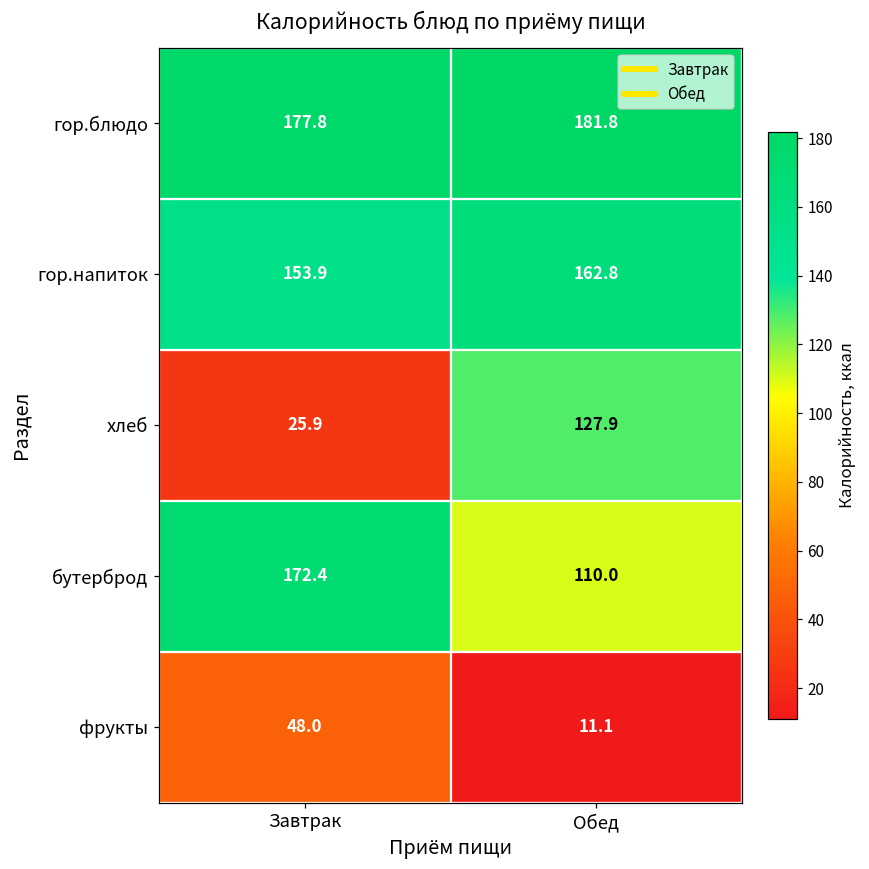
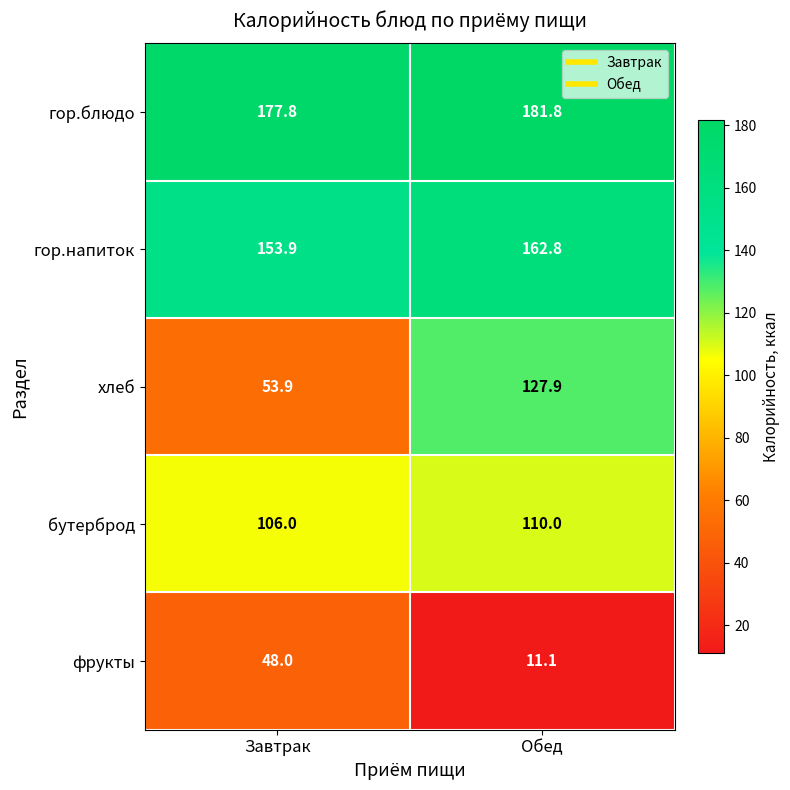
хлеб, Завтрак: 25.9 -> 53.9
бутерброд, Завтрак: 172.4 -> 106.0
